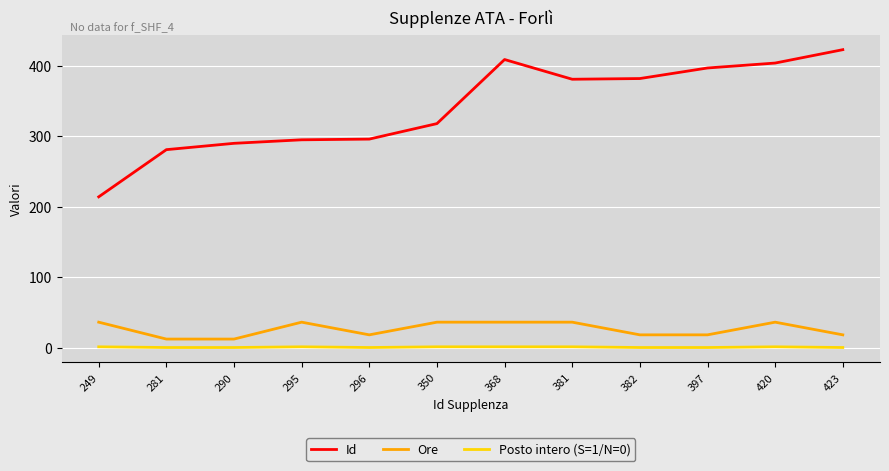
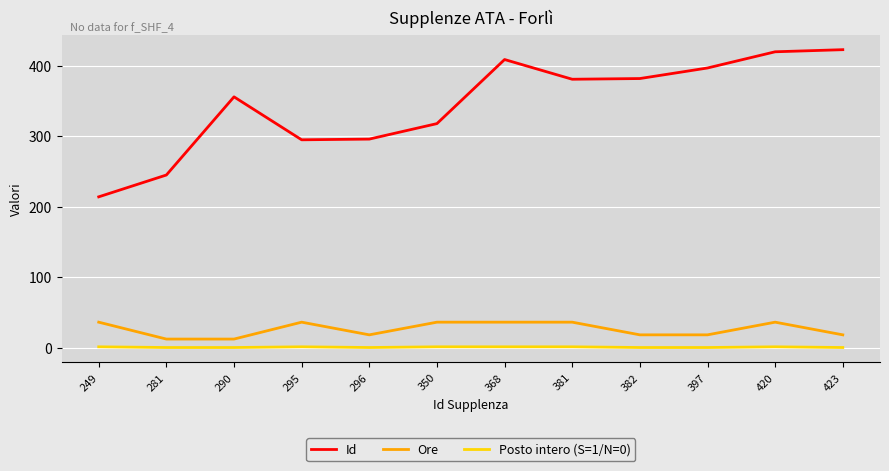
Id, 281: 280 -> 250
Id, 290: 290 -> 360
Id, 420: 400 -> 420
